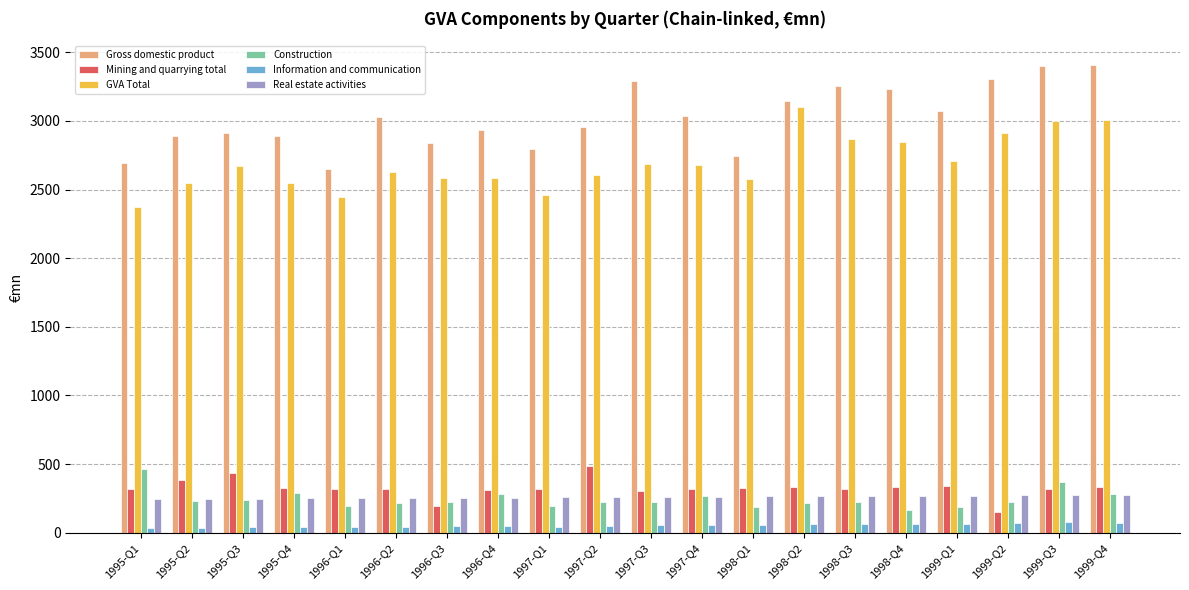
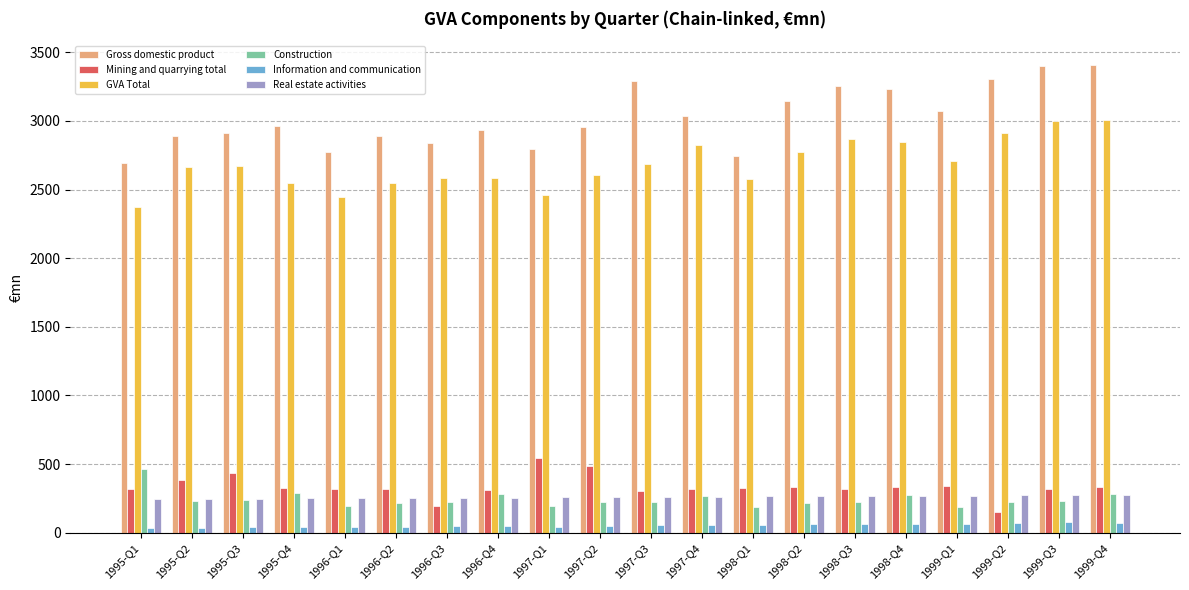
GVA Total, 1995-Q2: 2550 -> 2660
Gross domestic product, 1995-Q4: 2890 -> 2970
Gross domestic product, 1996-Q1: 2650 -> 2780
Gross domestic product, 1996-Q2: 3030 -> 2890
GVA Total, 1996-Q2: 2630 -> 2550
Mining and quarrying total, 1997-Q1: 320 -> 540
GVA Total, 1997-Q4: 2680 -> 2820
GVA Total, 1998-Q2: 3100 -> 2770
Construction, 1998-Q4: 160 -> 270
Construction, 1999-Q3: 370 -> 230
